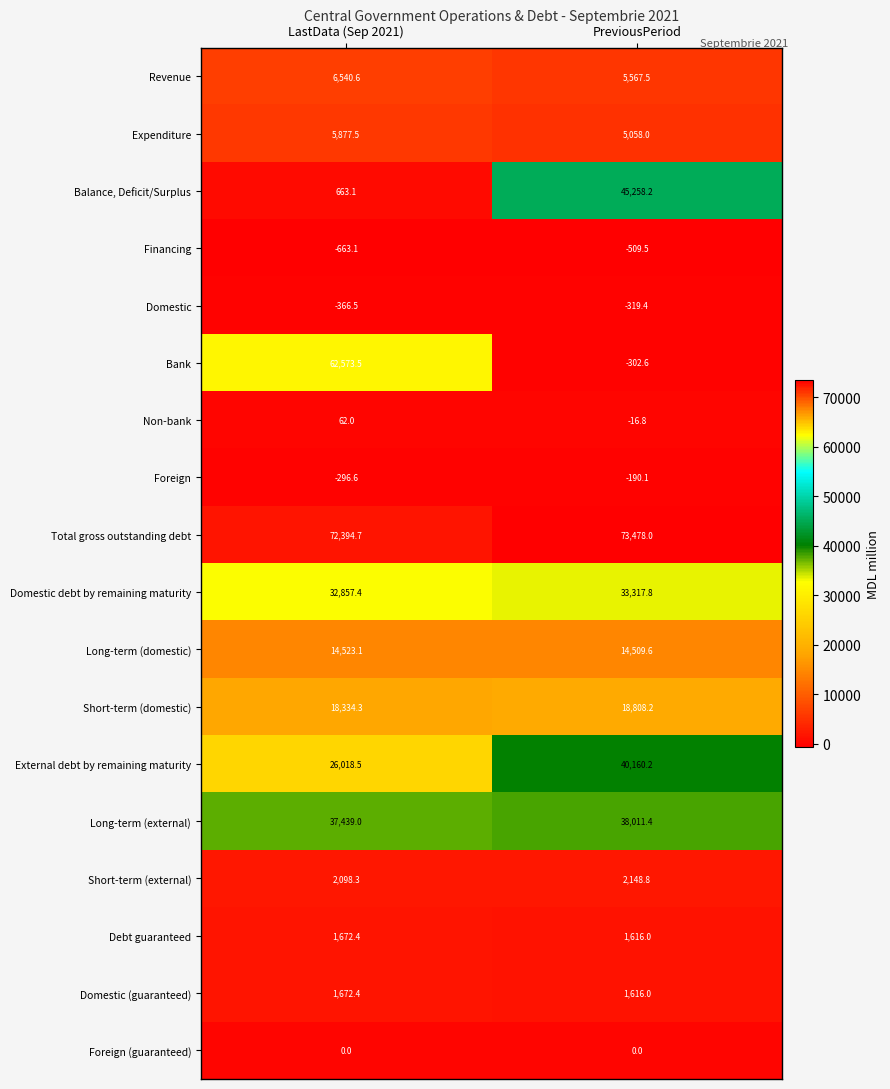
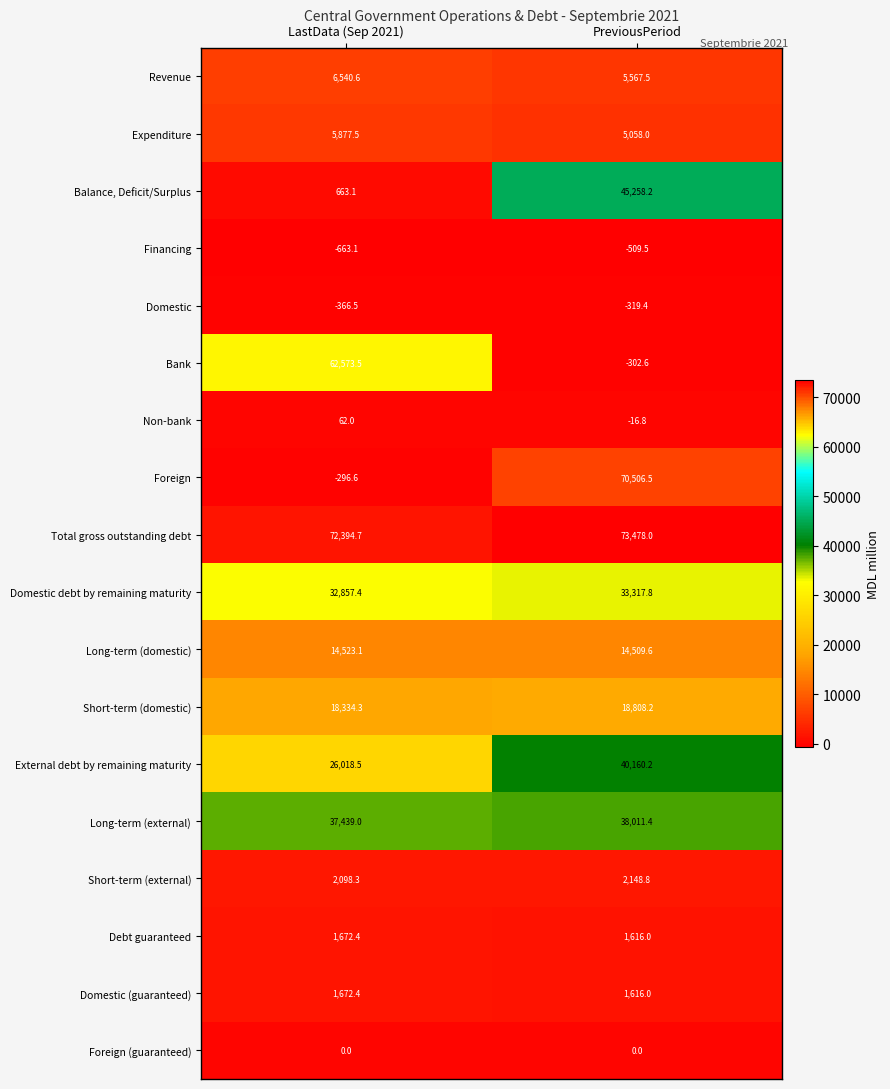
Foreign, PreviousPeriod: -190.1 -> 70,506.5
